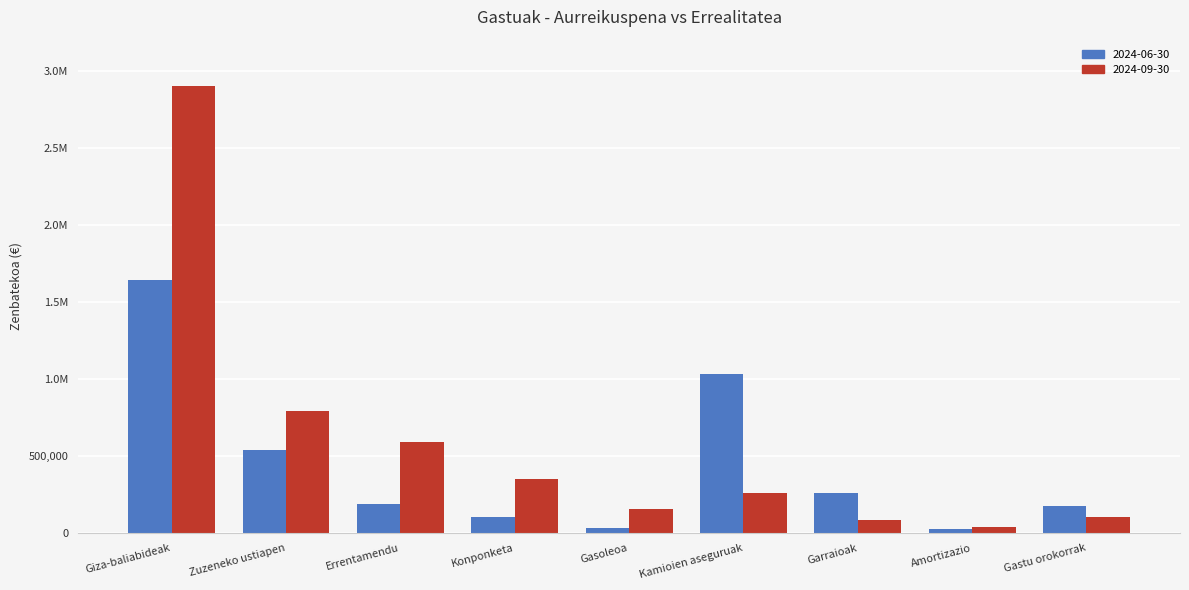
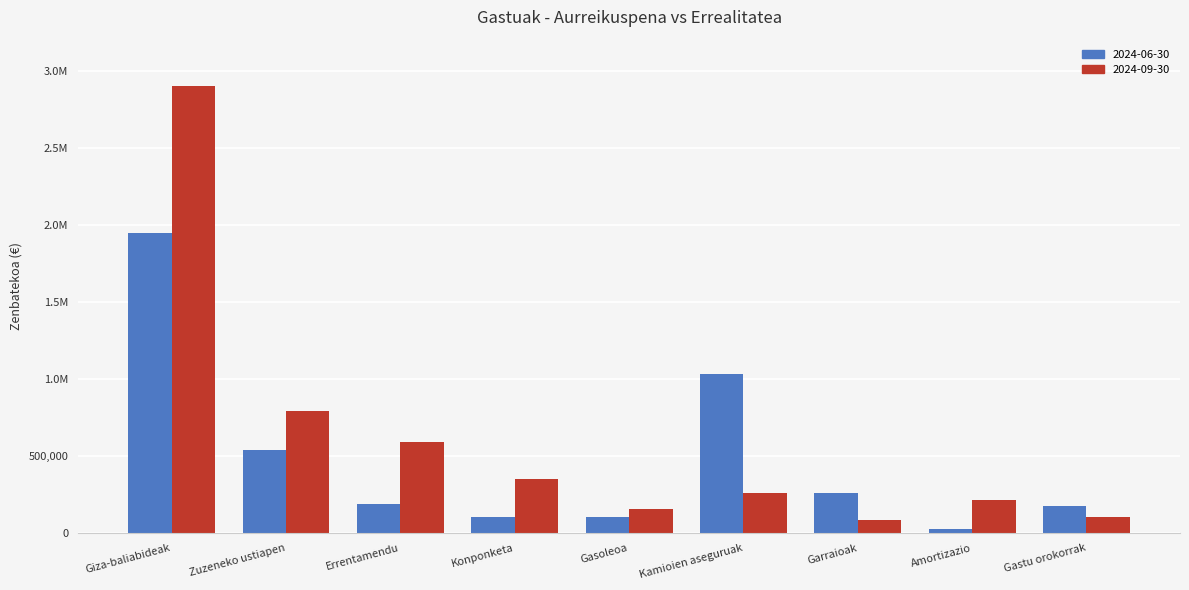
2024-06-30, Giza-baliabideak: 1,640,000 -> 1,940,000
2024-06-30, Gasoleoa: 30,000 -> 100,000
2024-09-30, Amortizazio: 40,000 -> 210,000
